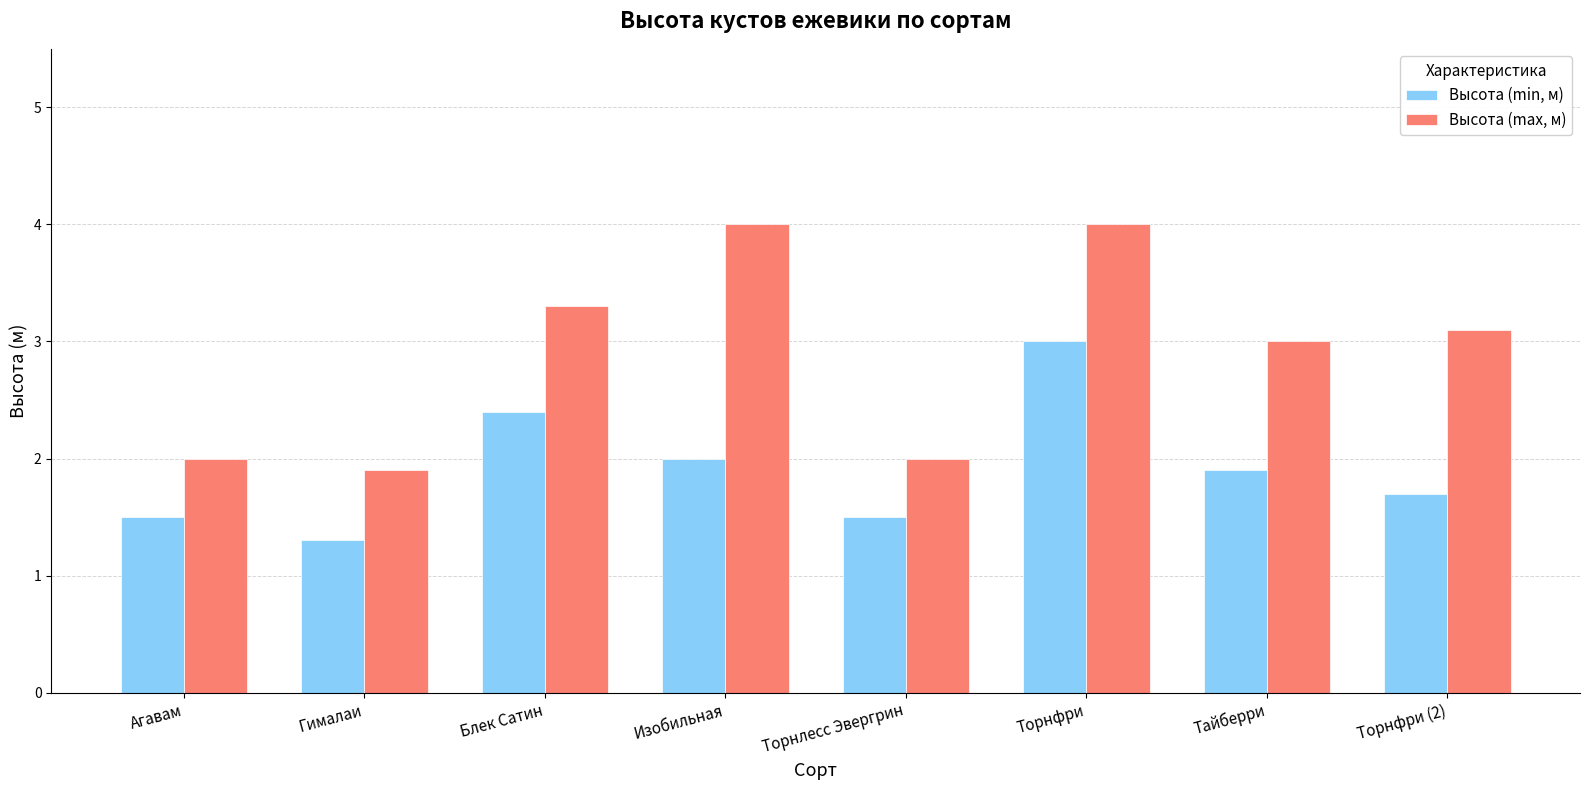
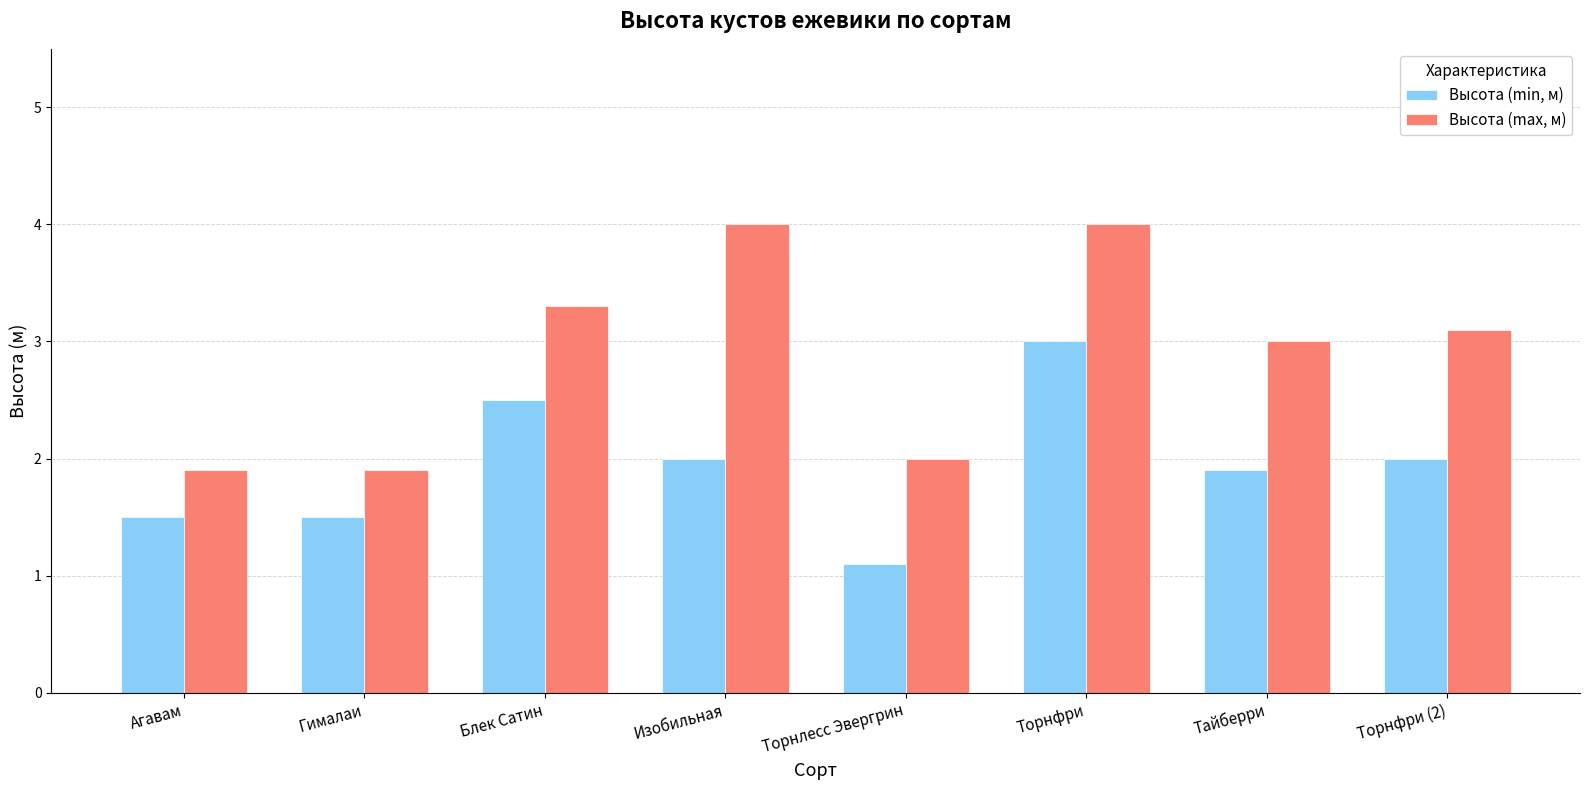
Высота (max, м), Агавам: 2.0 -> 1.9
Высота (min, м), Гималаи: 1.3 -> 1.5
Высота (min, м), Блек Сатин: 2.4 -> 2.5
Высота (min, м), Торнлесс Эвергрин: 1.5 -> 1.1
Высота (min, м), Торнфри (2): 1.7 -> 2.0
